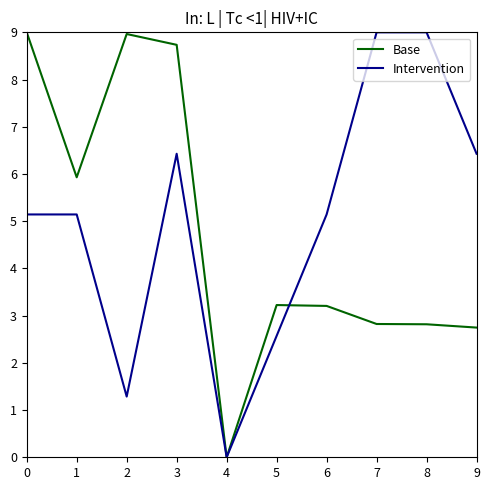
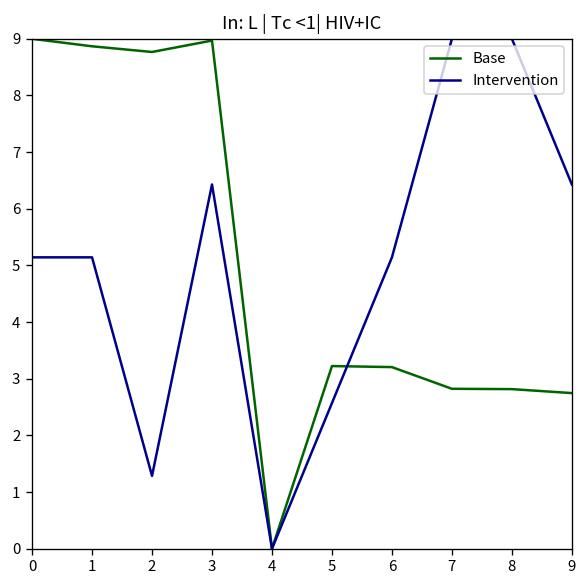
Base, 1: 5.9 -> 8.9
Base, 2: 9.0 -> 8.8
Base, 3: 8.7 -> 9.0
